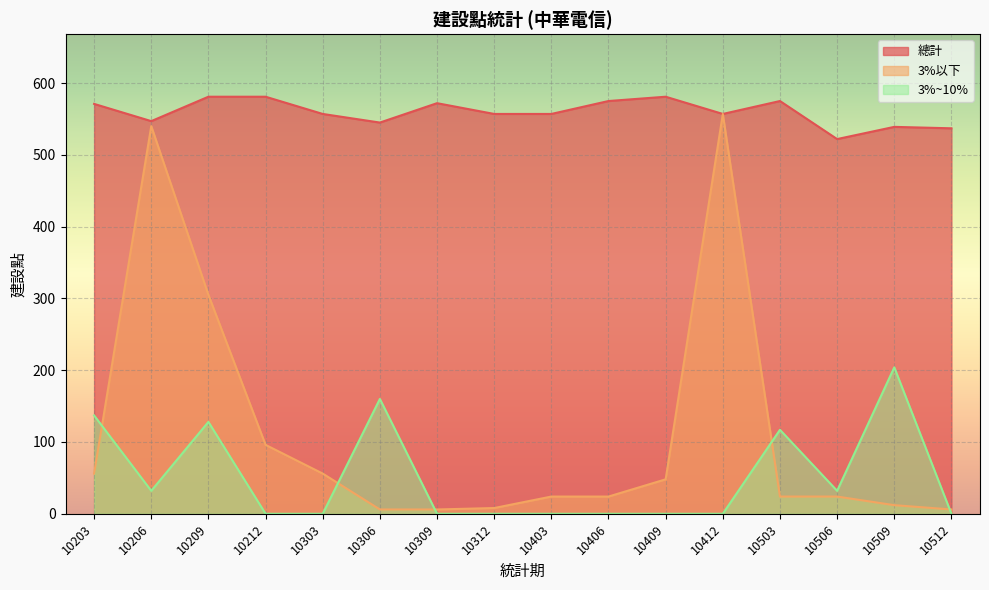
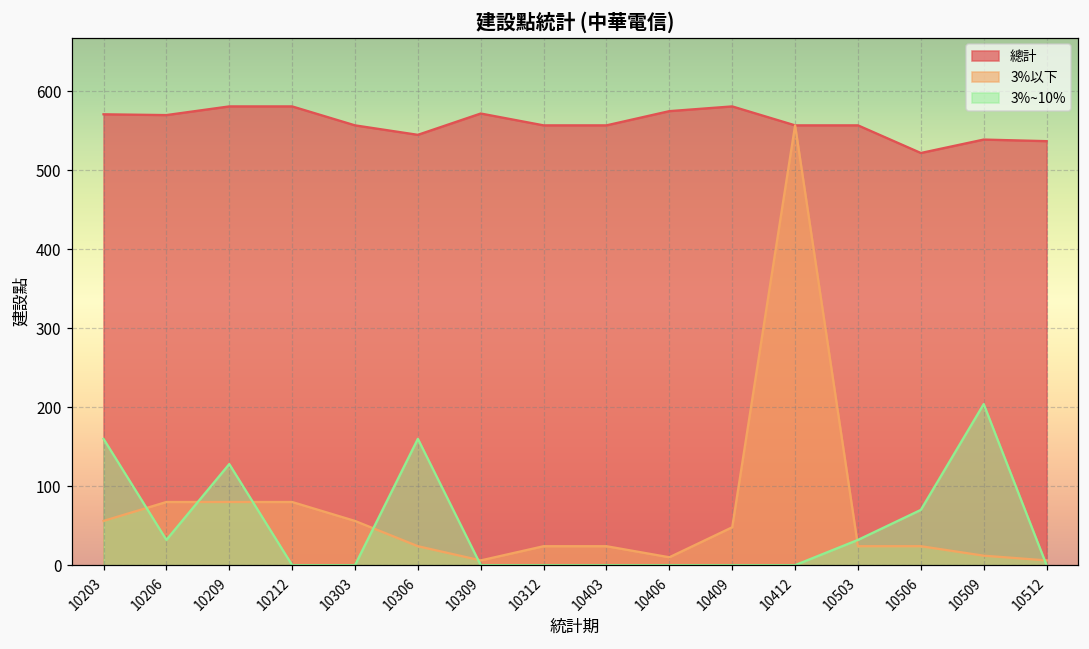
3%~10%, 10203: 140 -> 160
總計, 10206: 550 -> 570
3%以下, 10206: 540 -> 80
3%以下, 10209: 310 -> 80
3%以下, 10212: 100 -> 80
3%以下, 10306: 10 -> 20
3%以下, 10312: 10 -> 20
3%以下, 10406: 20 -> 10
總計, 10503: 580 -> 560
3%~10%, 10503: 120 -> 30
3%~10%, 10506: 30 -> 70
